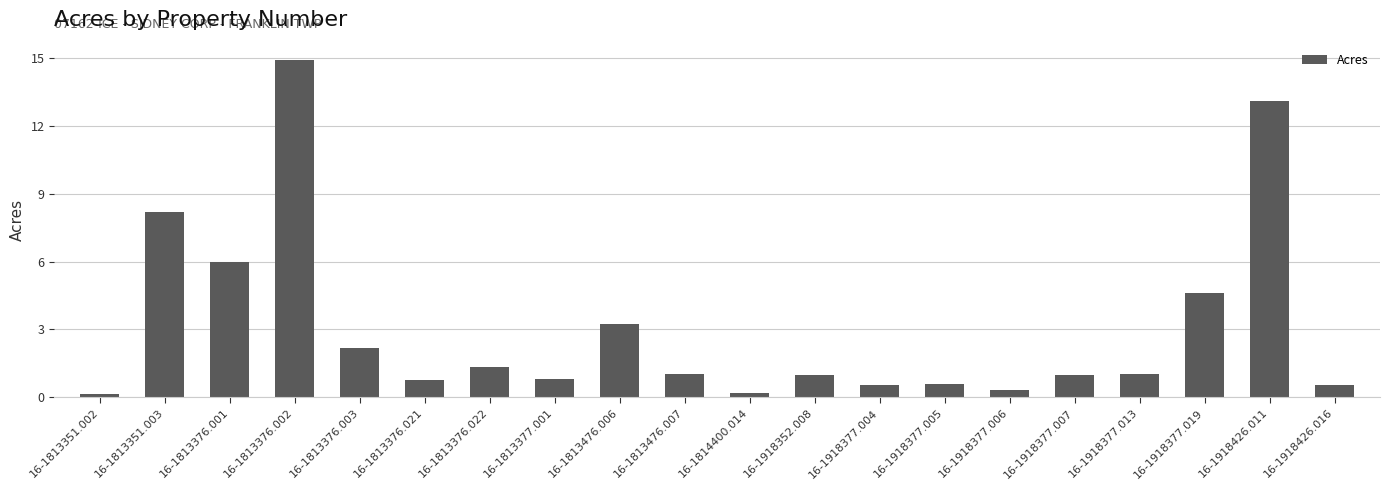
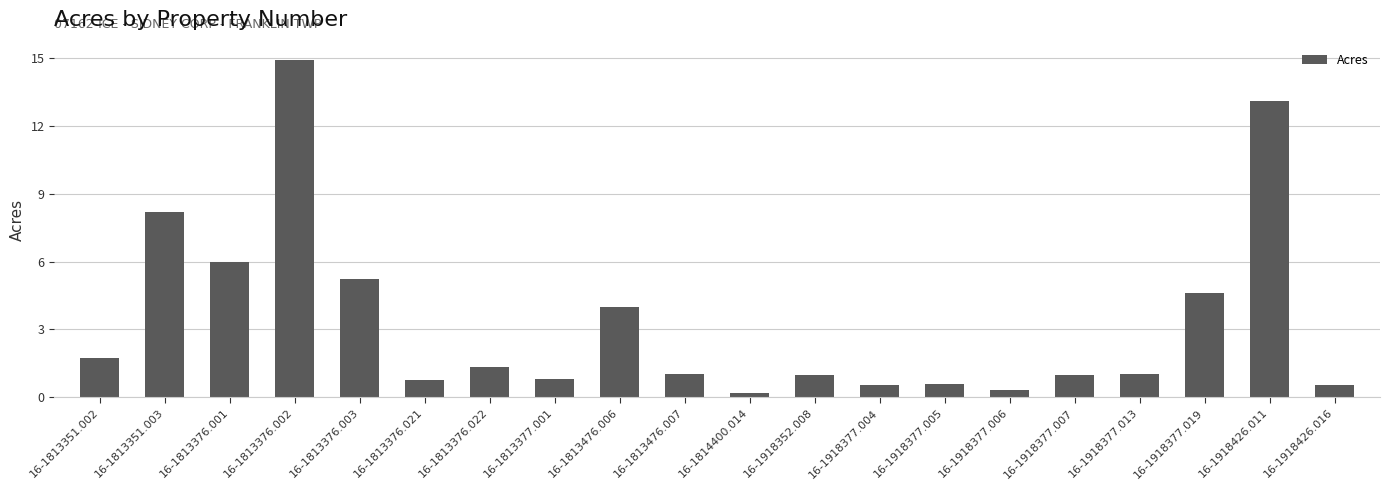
16-1813351.002: 0.1 -> 1.7
16-1813376.003: 2.2 -> 5.2
16-1813476.006: 3.2 -> 4.0
